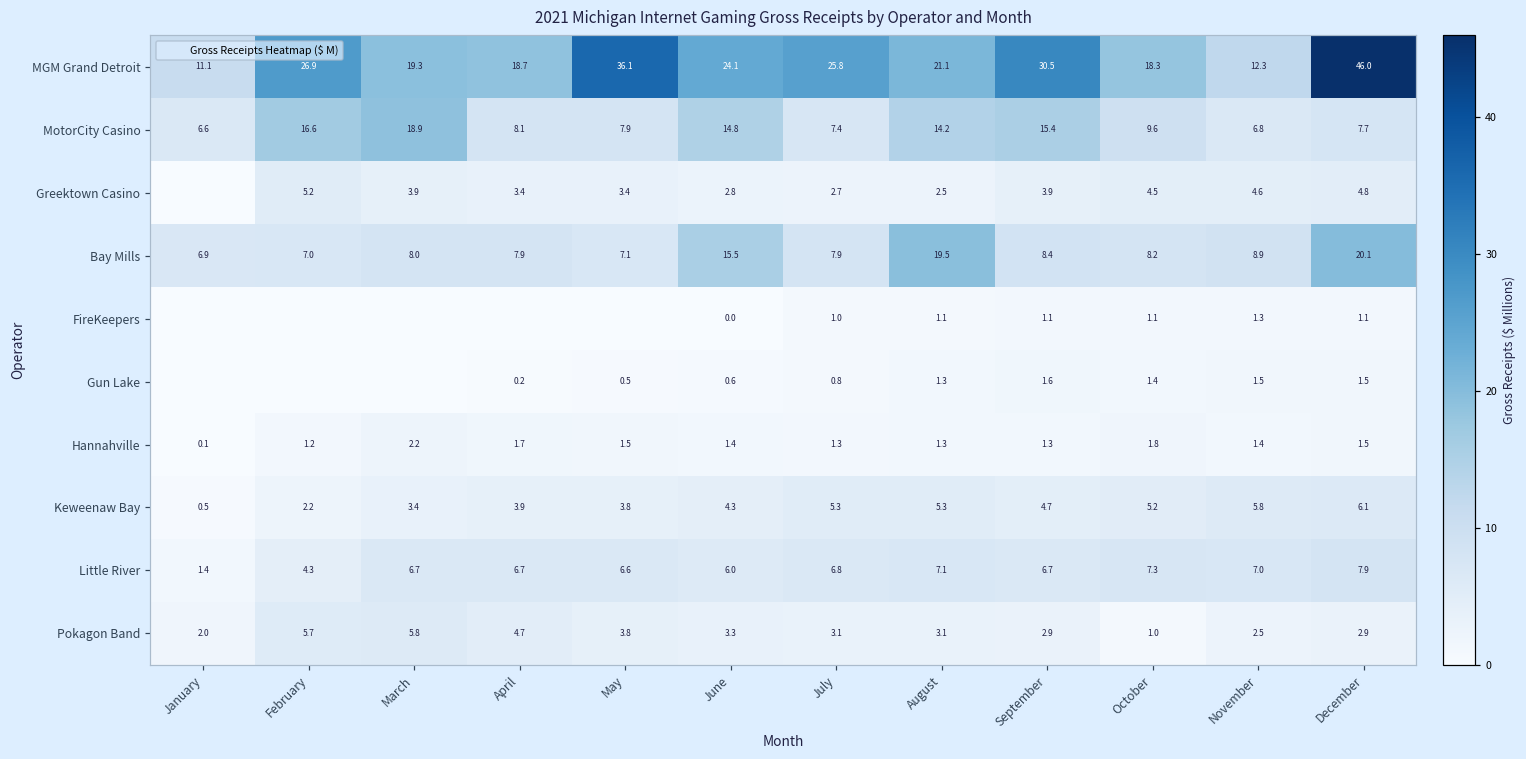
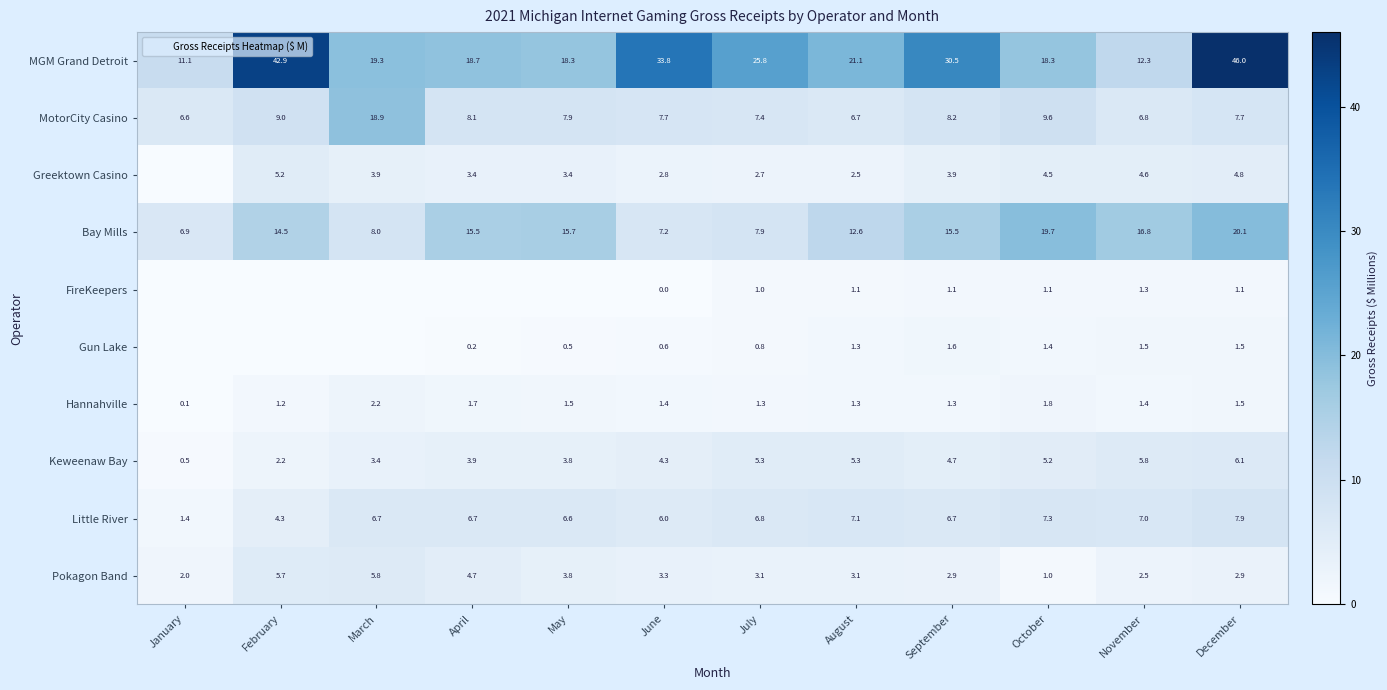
MGM Grand Detroit, February: 26.9 -> 42.9
MGM Grand Detroit, May: 36.1 -> 18.3
MGM Grand Detroit, June: 24.1 -> 33.8
MotorCity Casino, February: 16.6 -> 9.0
MotorCity Casino, June: 14.8 -> 7.7
MotorCity Casino, August: 14.2 -> 6.7
MotorCity Casino, September: 15.4 -> 8.2
Bay Mills, February: 7.0 -> 14.5
Bay Mills, April: 7.9 -> 15.5
Bay Mills, May: 7.1 -> 15.7
Bay Mills, June: 15.5 -> 7.2
Bay Mills, August: 19.5 -> 12.6
Bay Mills, September: 8.4 -> 15.5
Bay Mills, October: 8.2 -> 19.7
Bay Mills, November: 8.9 -> 16.8
